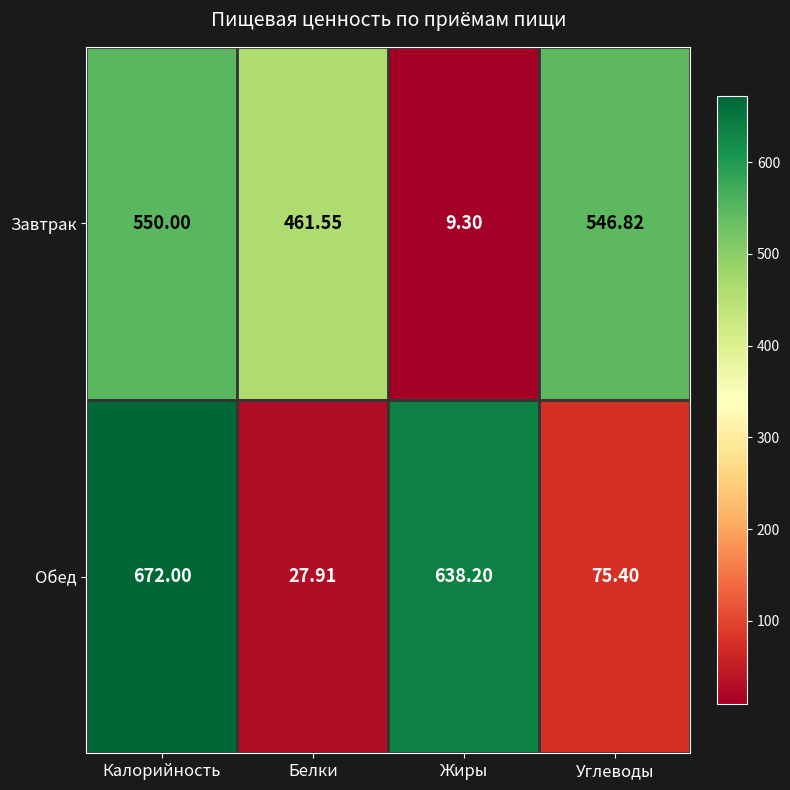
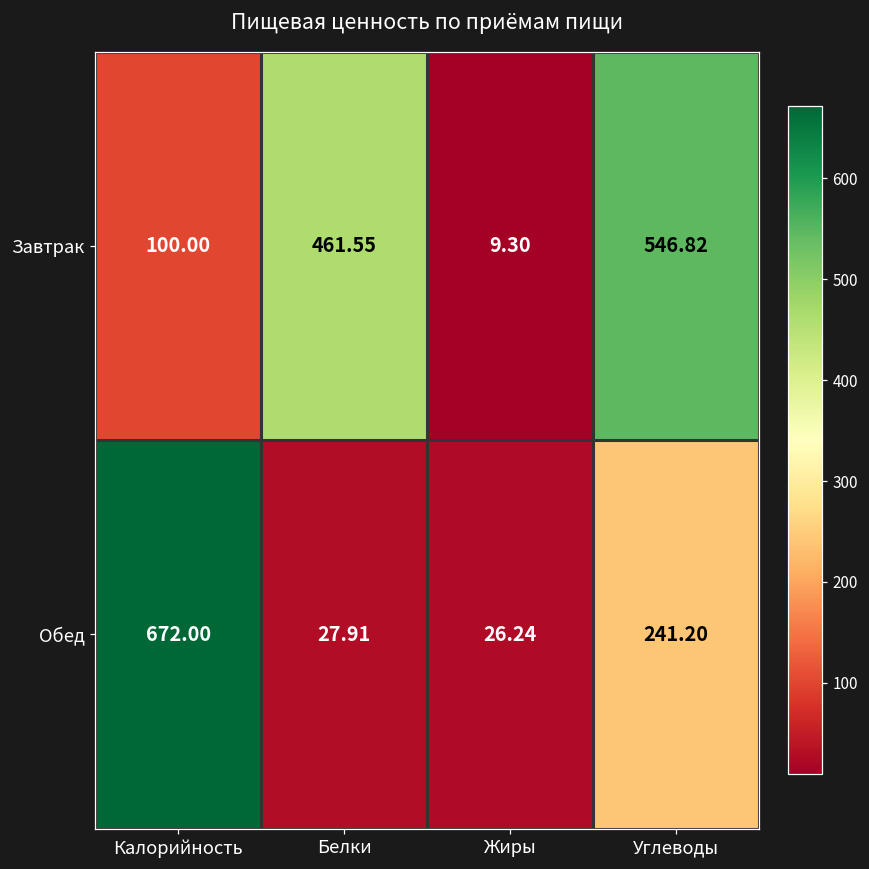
Завтрак, Калорийность: 550.00 -> 100.00
Обед, Жиры: 638.20 -> 26.24
Обед, Углеводы: 75.40 -> 241.20
